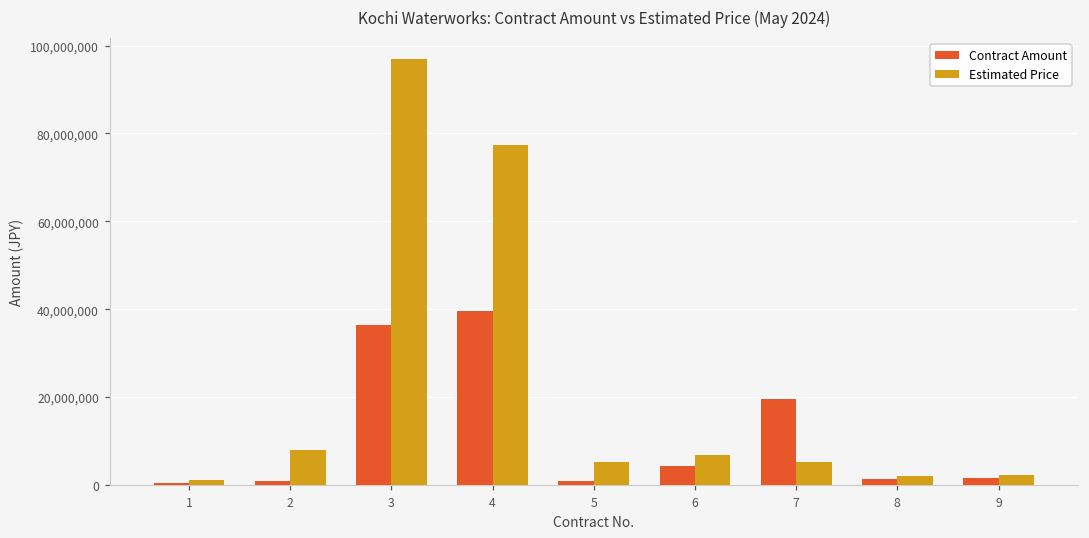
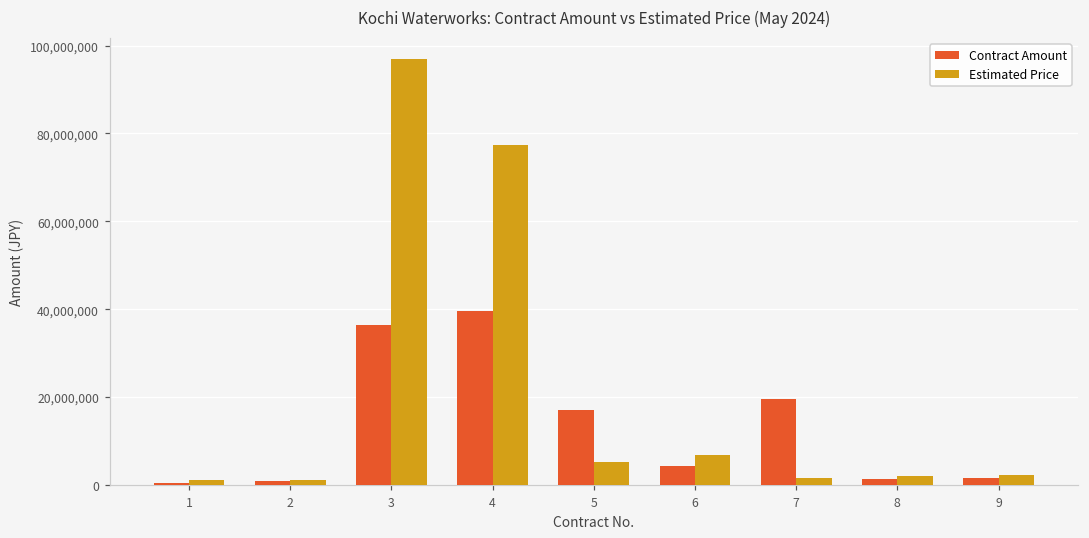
Estimated Price, 2: 8,000,000 -> 1,000,000
Contract Amount, 5: 1,000,000 -> 17,000,000
Estimated Price, 7: 5,000,000 -> 2,000,000
